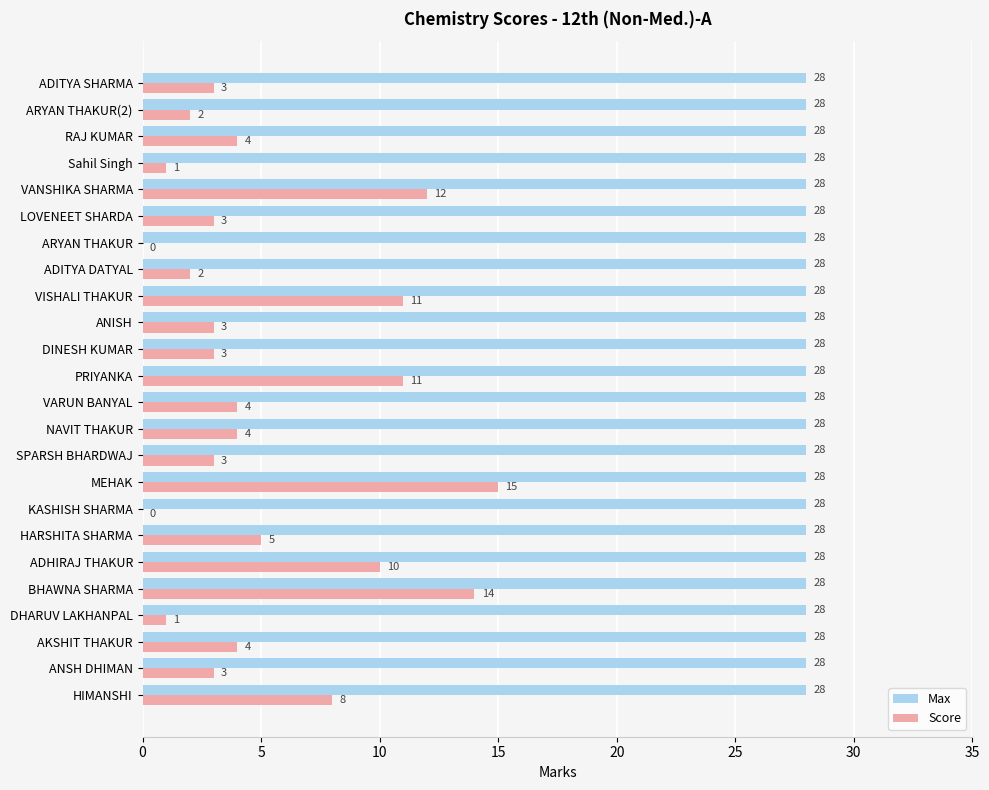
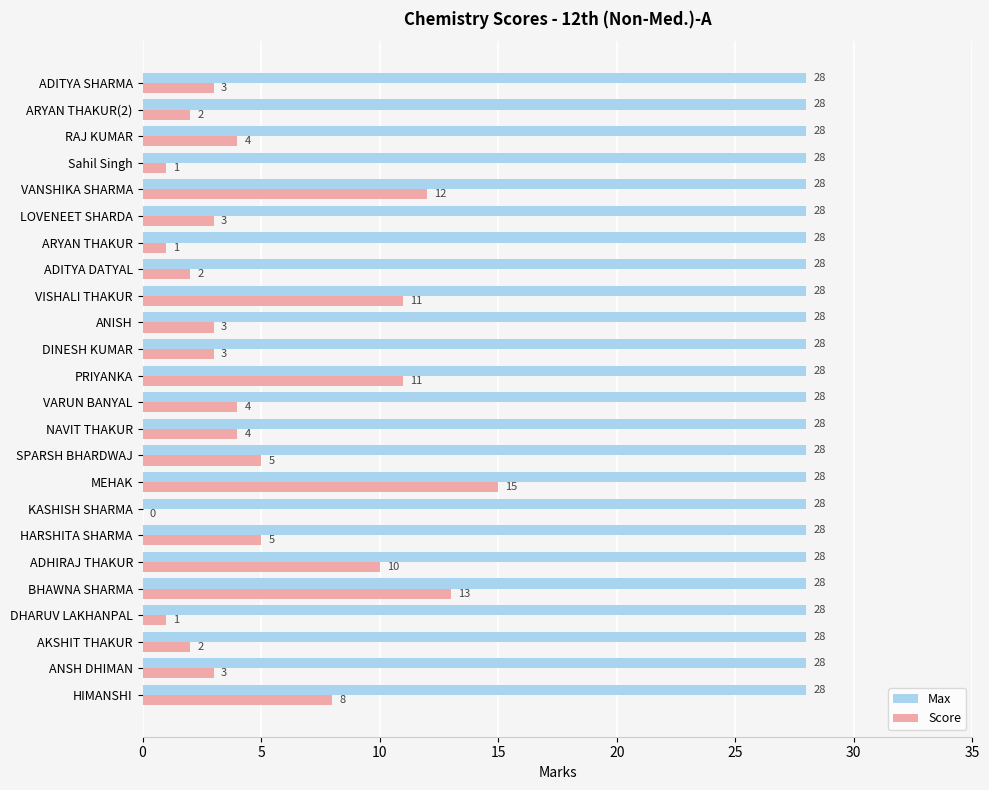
Score, ARYAN THAKUR: 0 -> 1
Score, SPARSH BHARDWAJ: 3 -> 5
Score, BHAWNA SHARMA: 14 -> 13
Score, AKSHIT THAKUR: 4 -> 2
